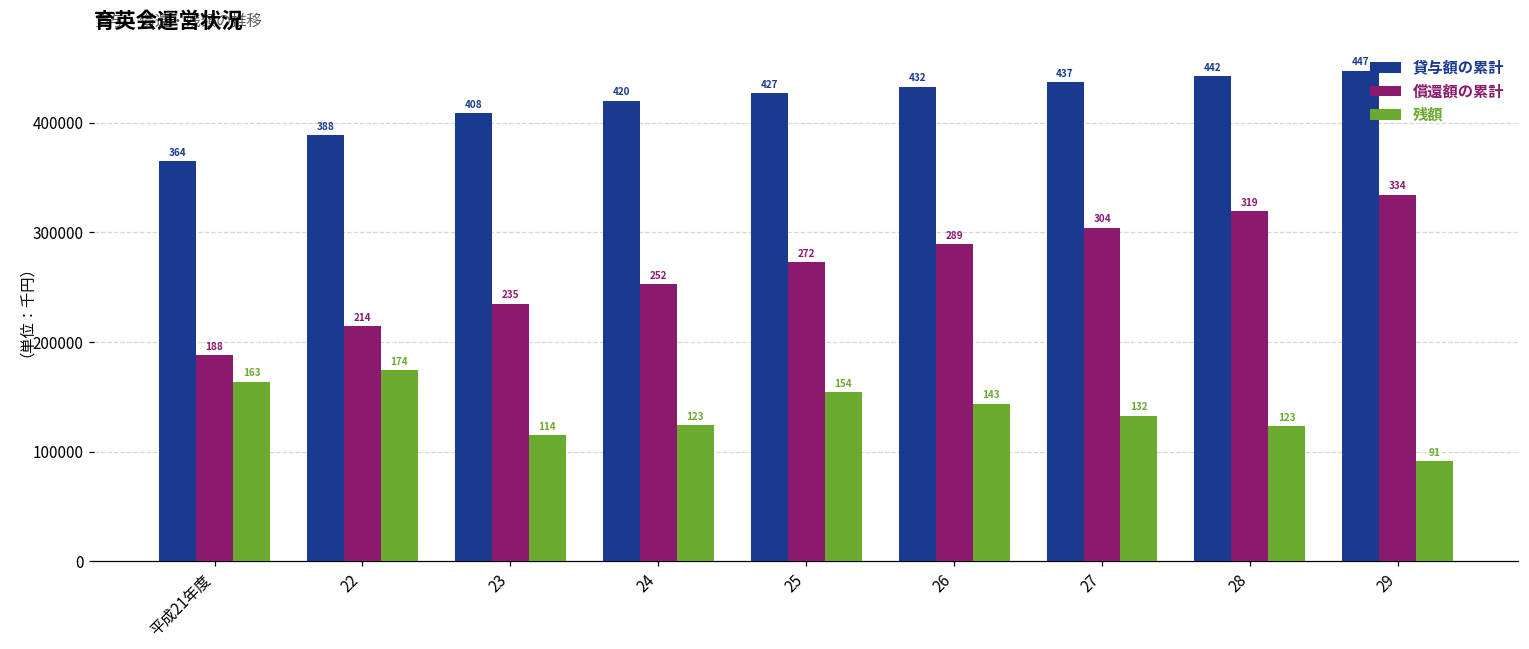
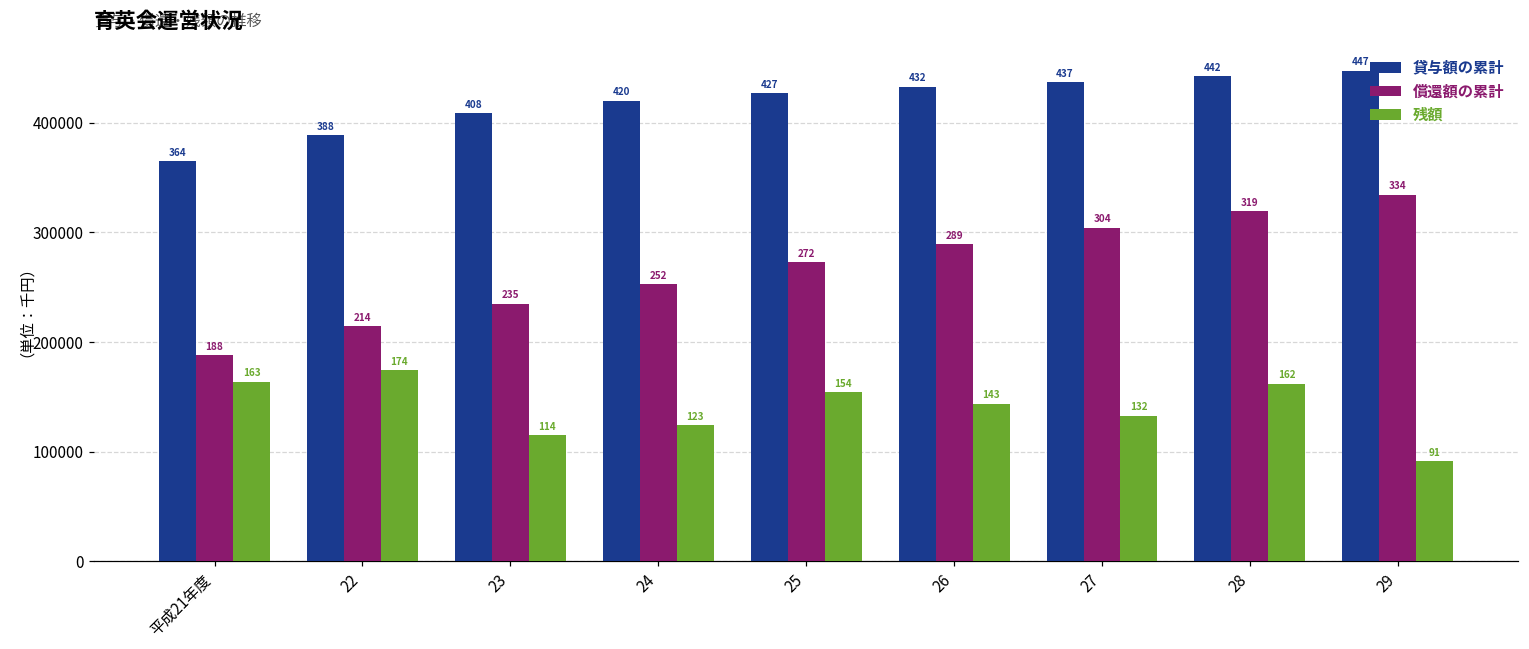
残額, 28: 123 -> 162
